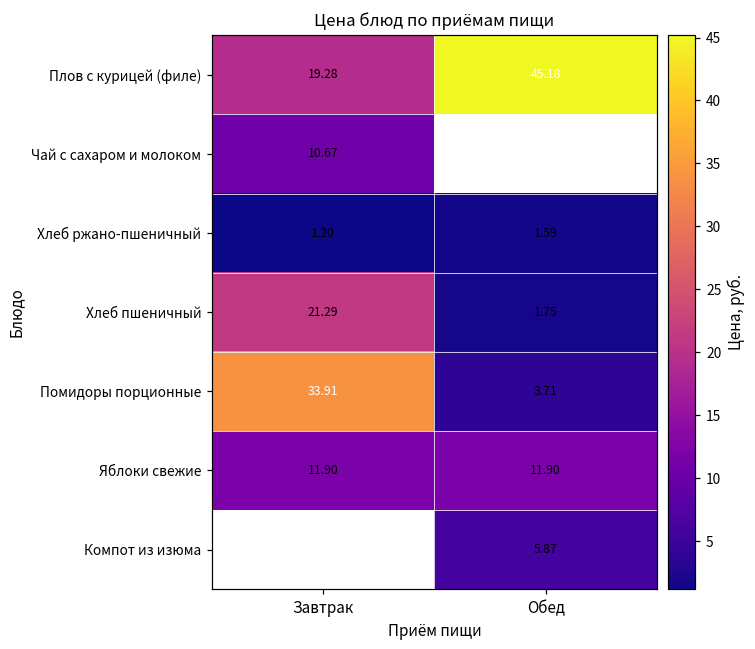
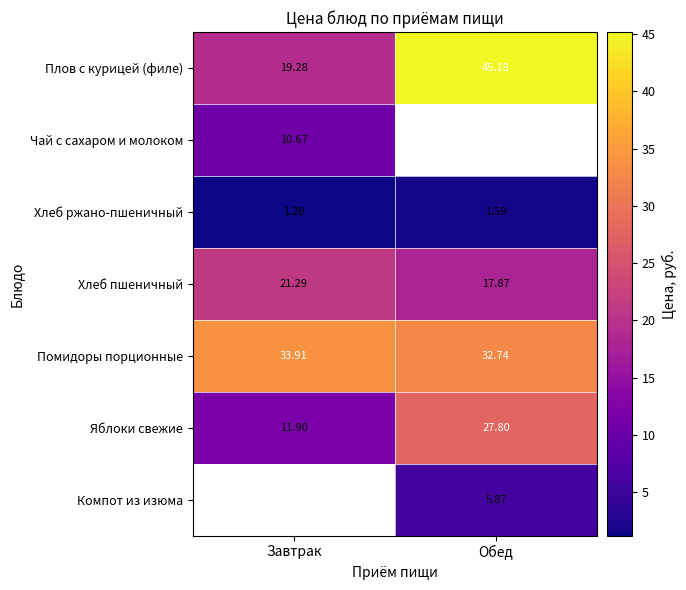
Хлеб пшеничный, Обед: 1.75 -> 17.87
Помидоры порционные, Обед: 3.71 -> 32.74
Яблоки свежие, Обед: 11.90 -> 27.80
